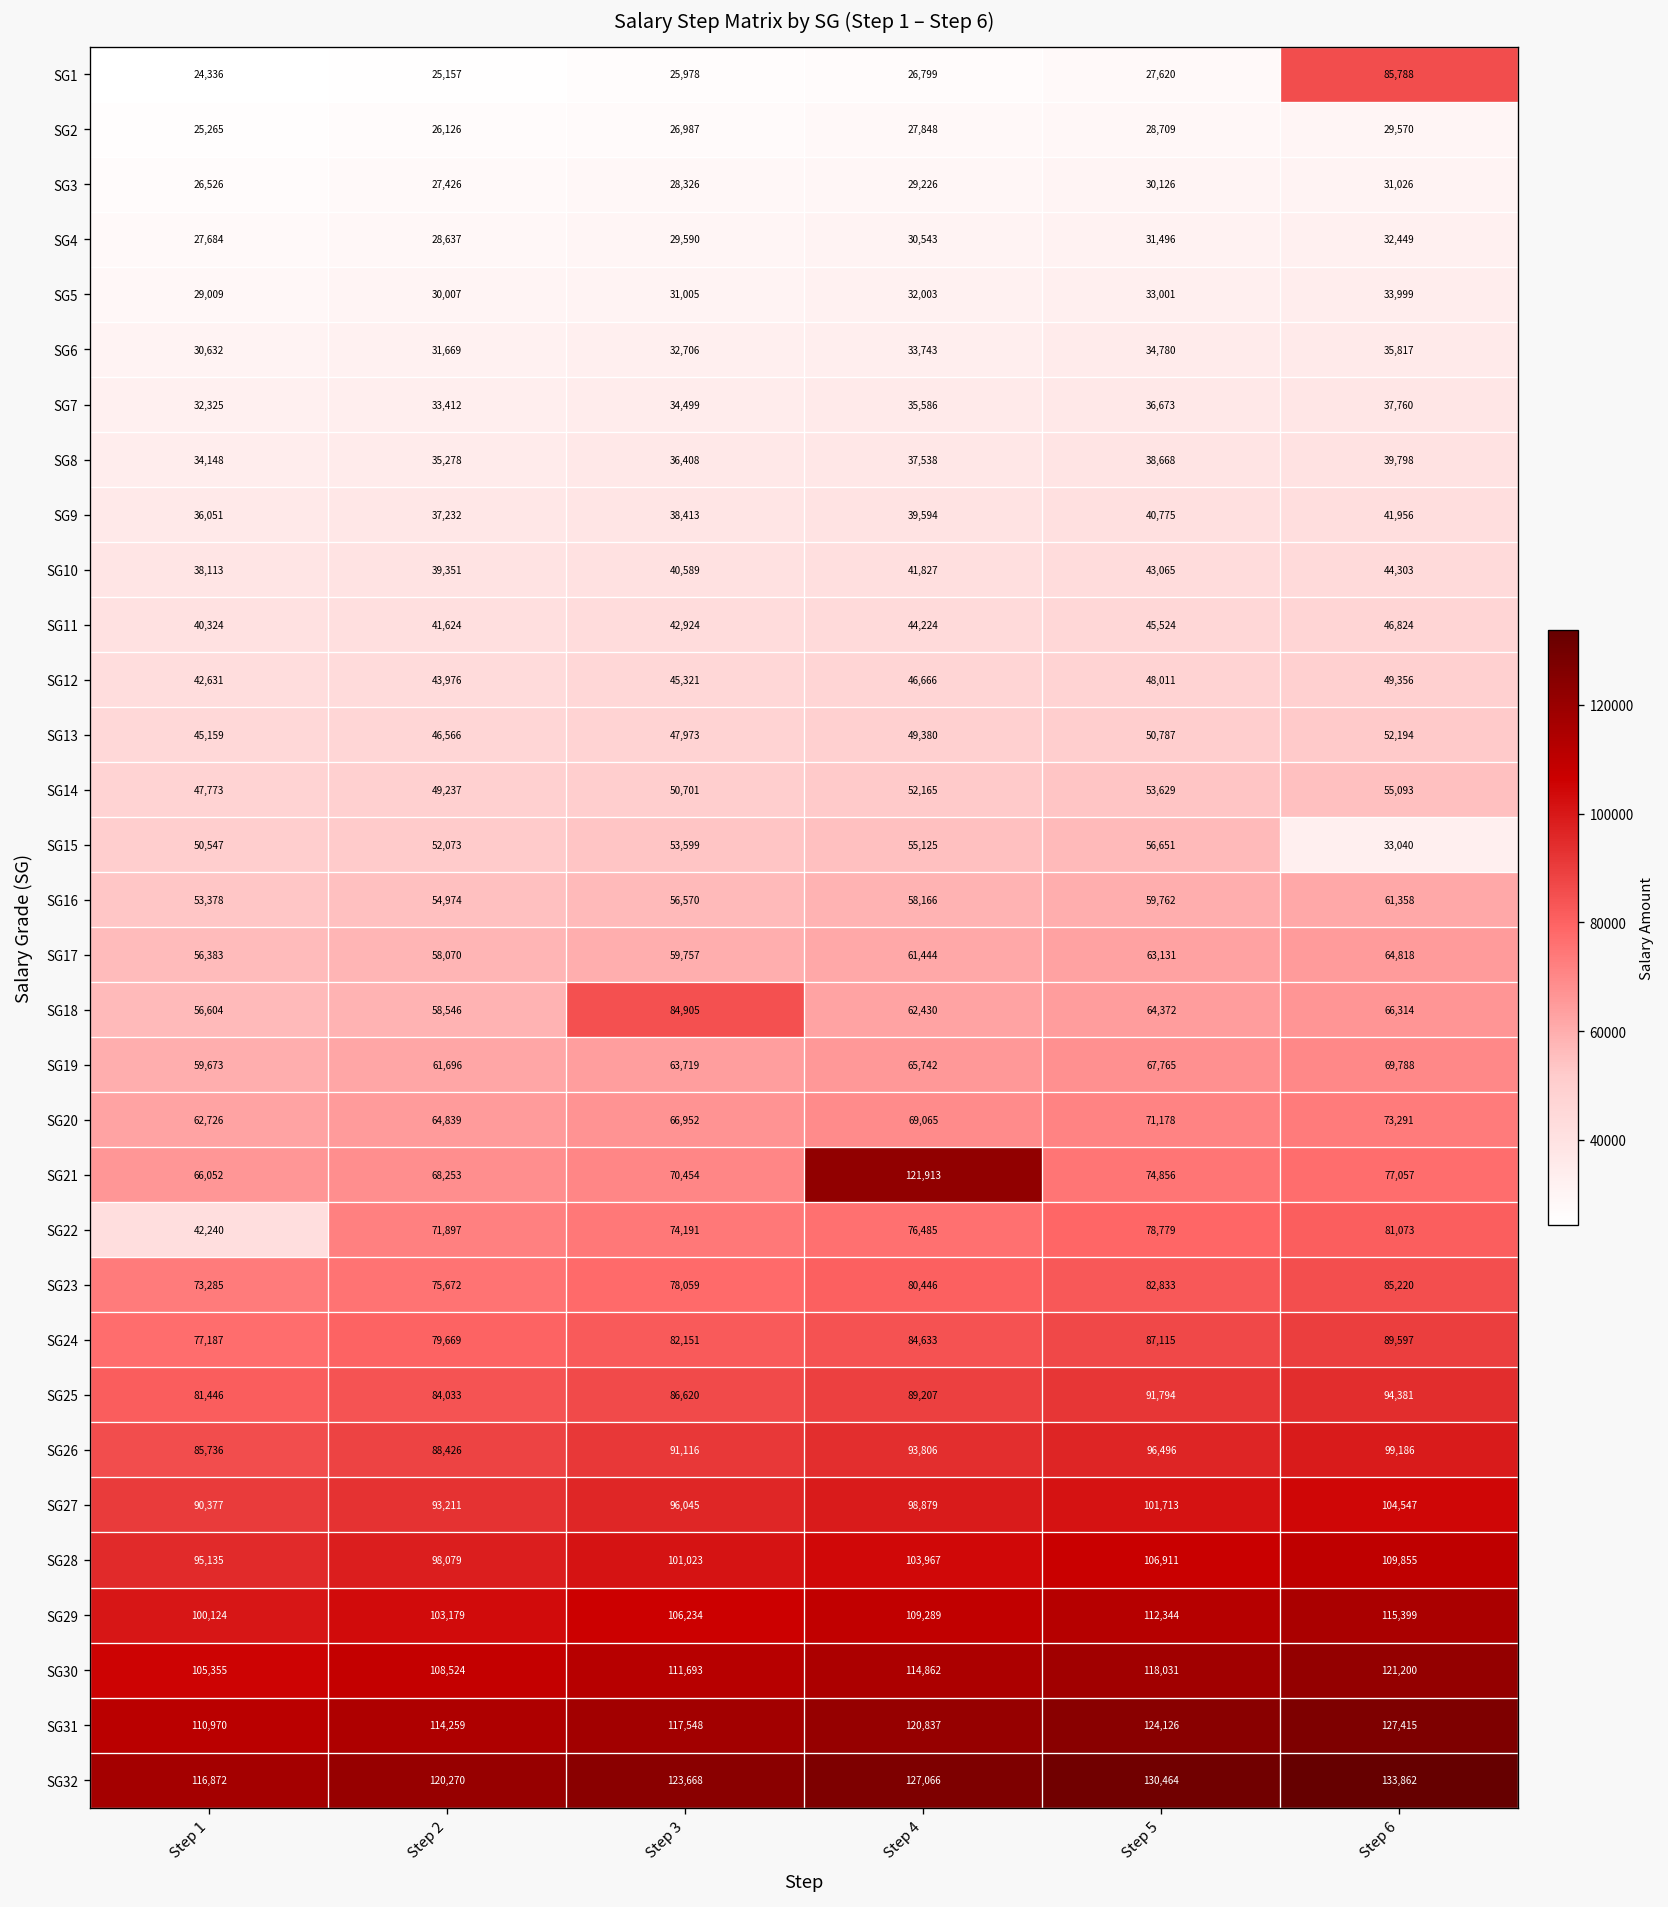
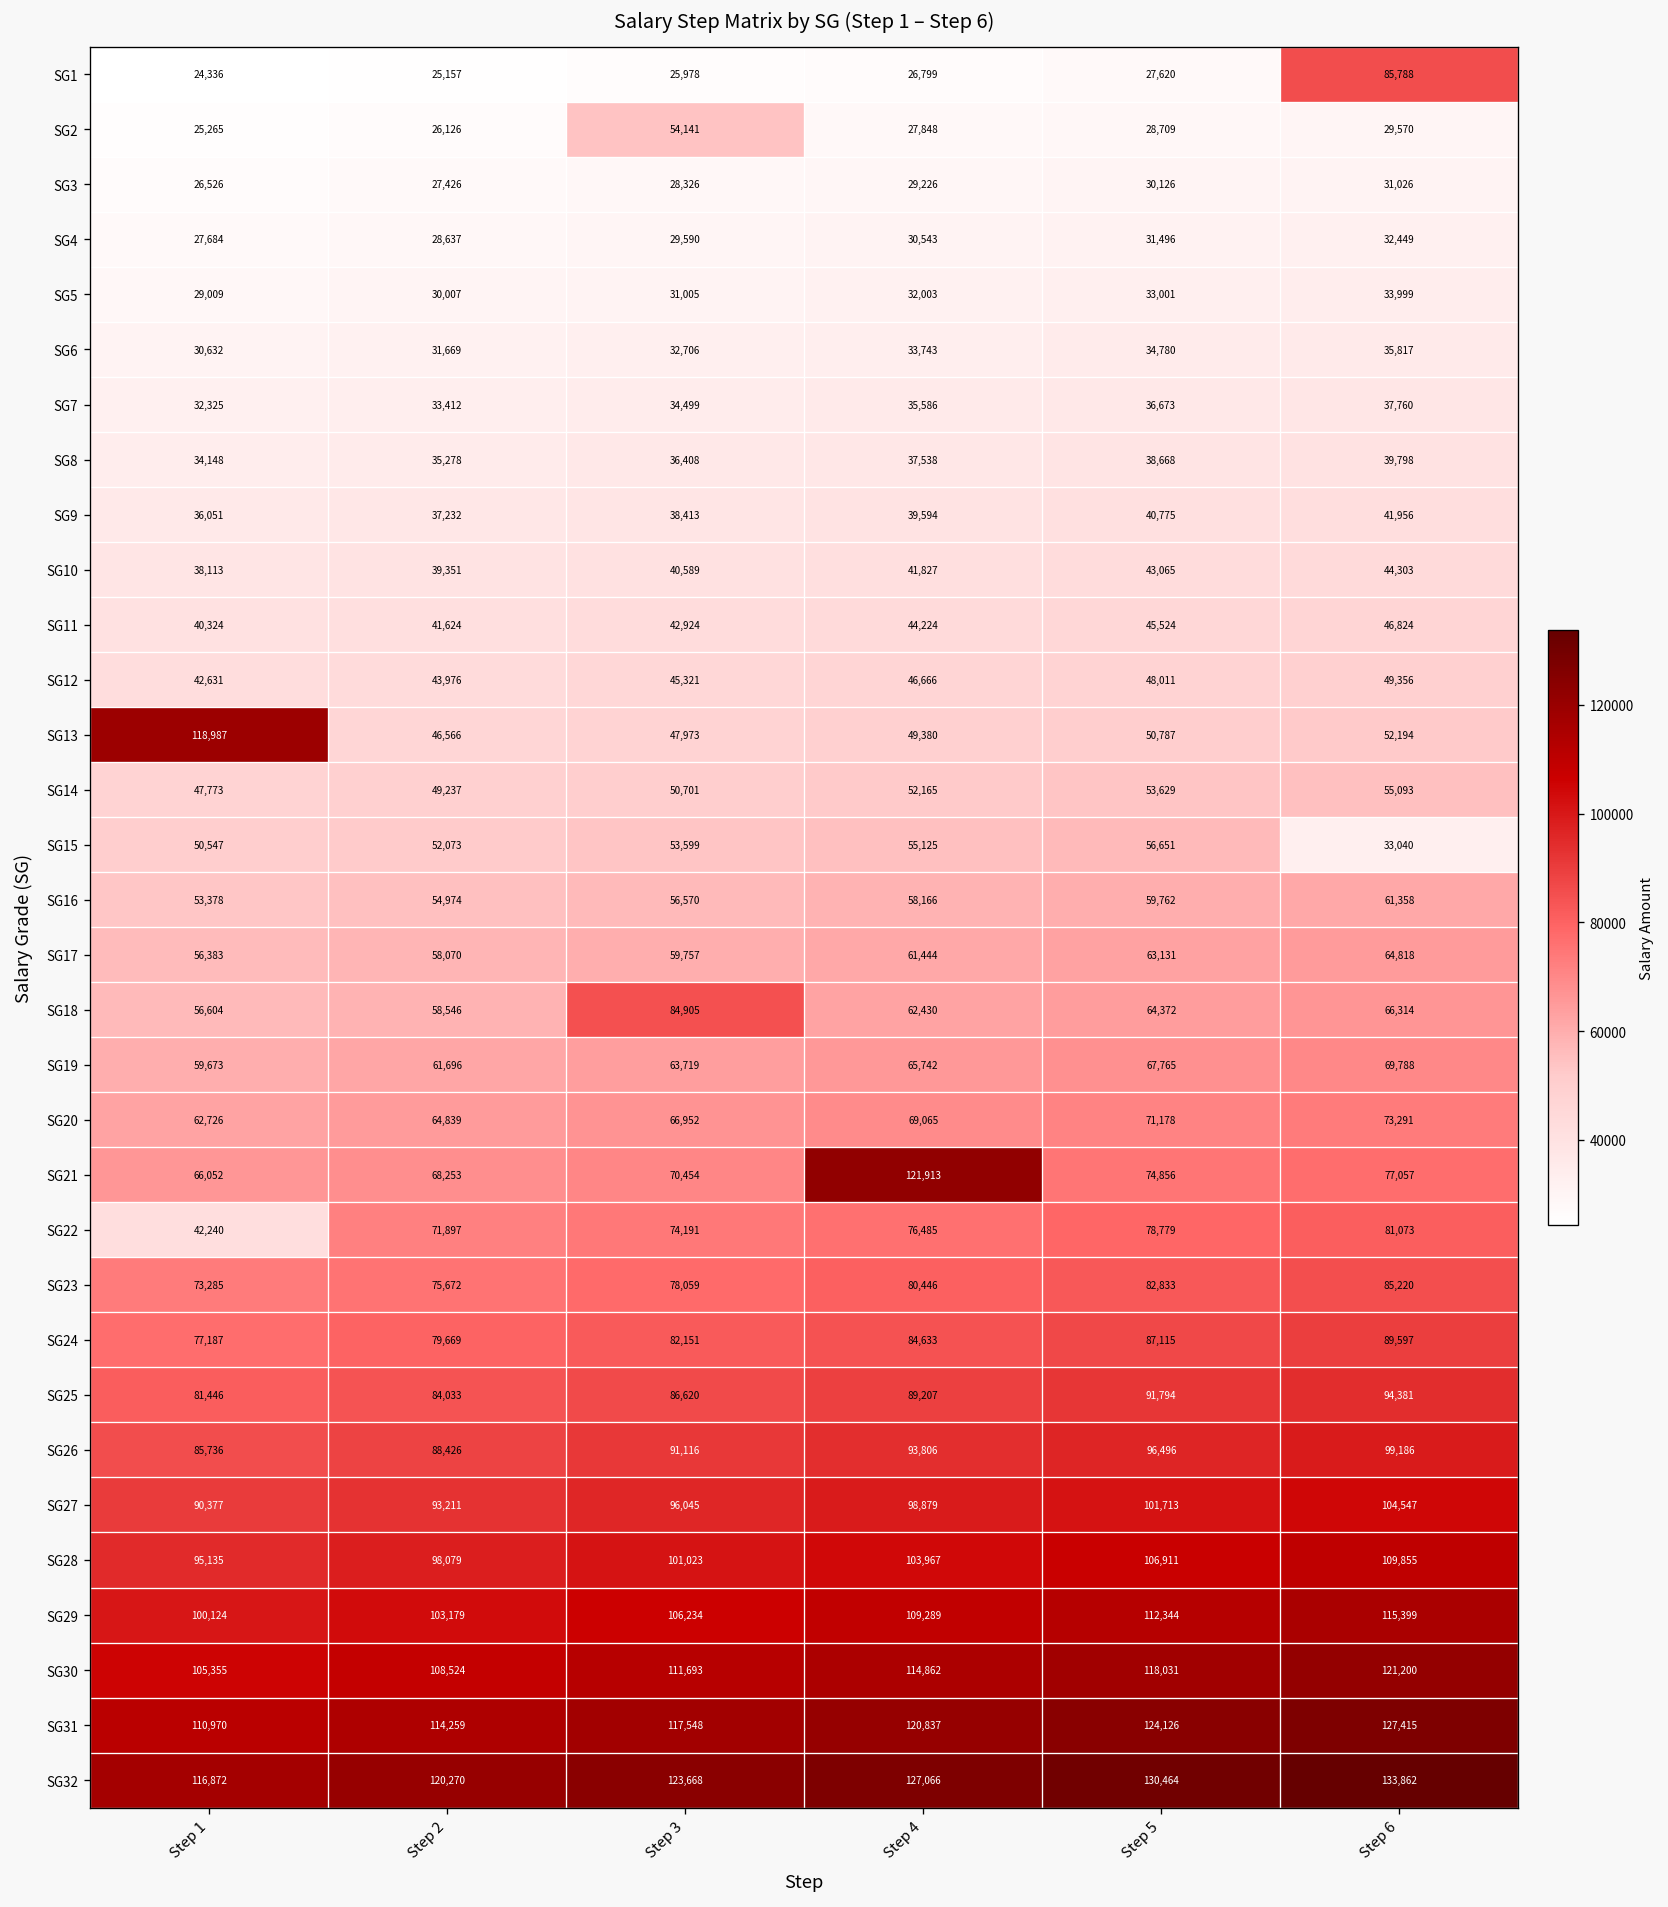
SG2, Step 3: 26,987 -> 54,141
SG13, Step 1: 45,159 -> 118,987
